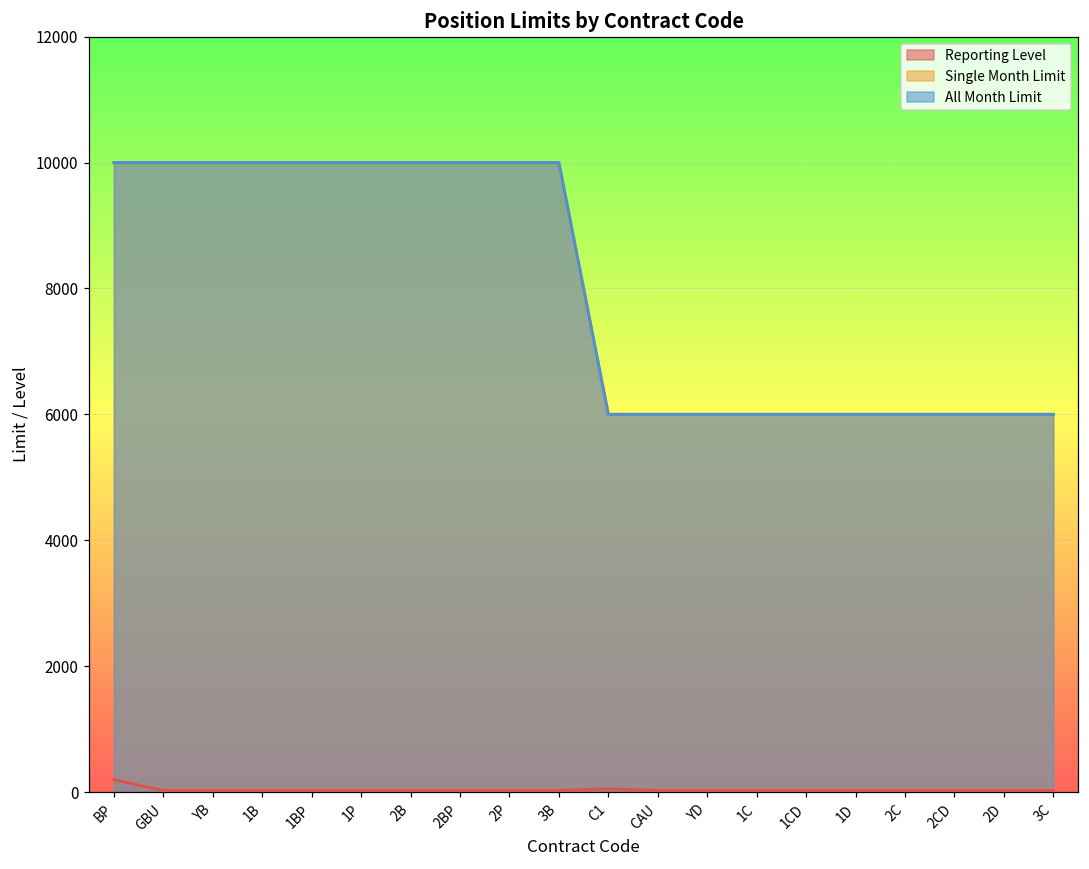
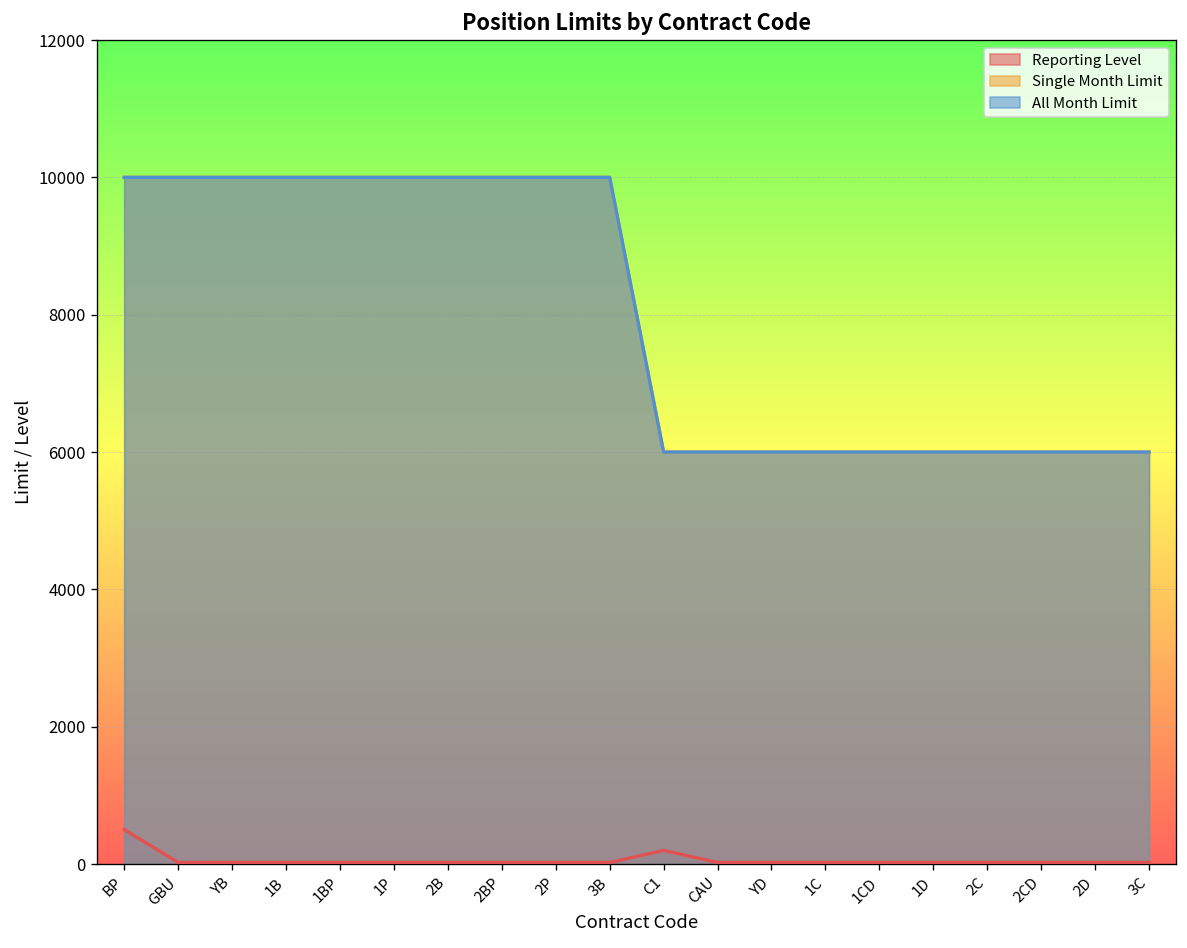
Reporting Level, BP: 200 -> 500
Reporting Level, C1: 100 -> 200
